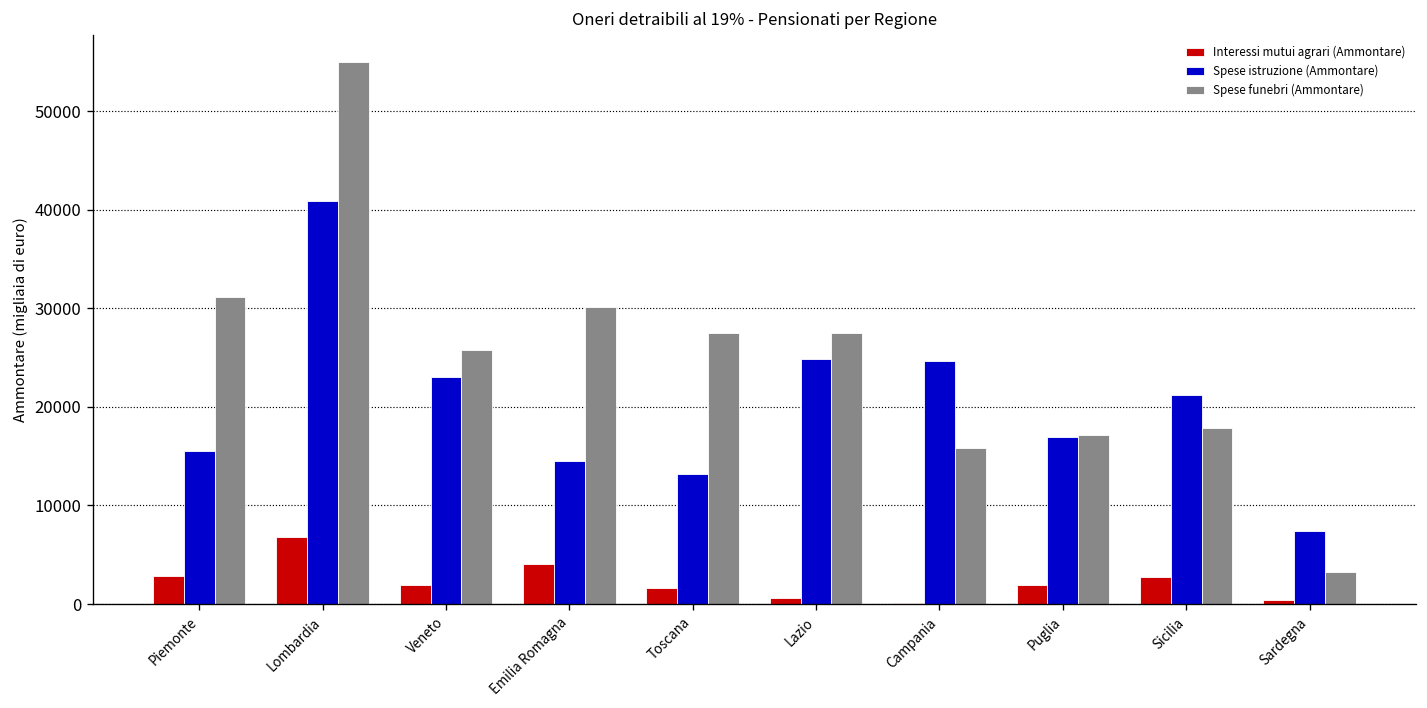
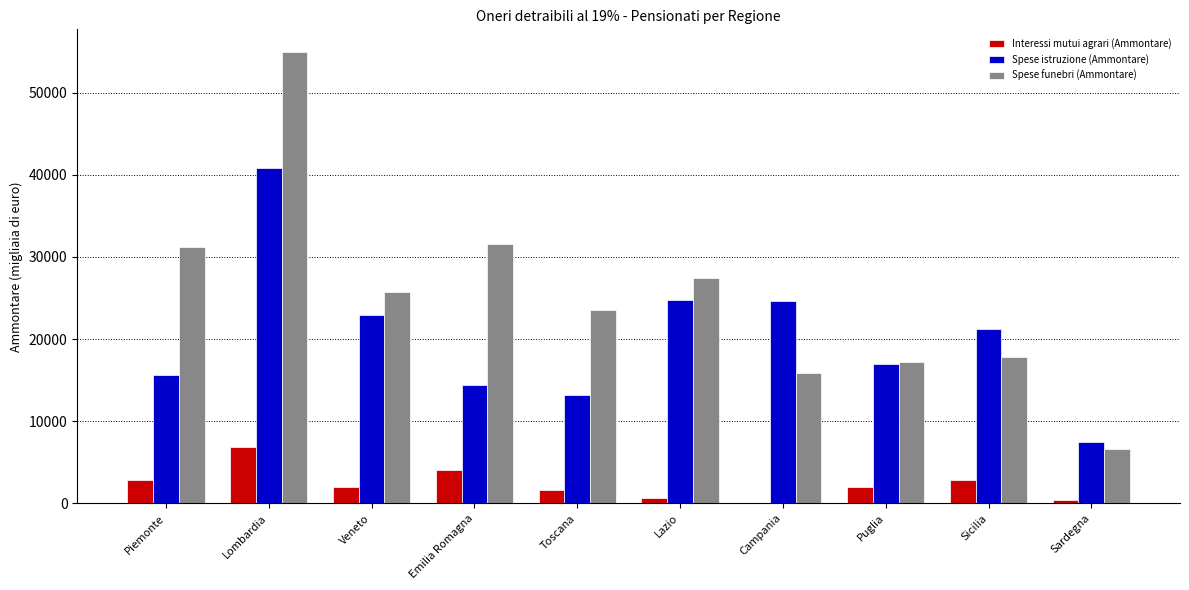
Spese funebri (Ammontare), Emilia Romagna: 30000 -> 32000
Spese funebri (Ammontare), Toscana: 27000 -> 24000
Spese funebri (Ammontare), Sardegna: 3000 -> 7000
